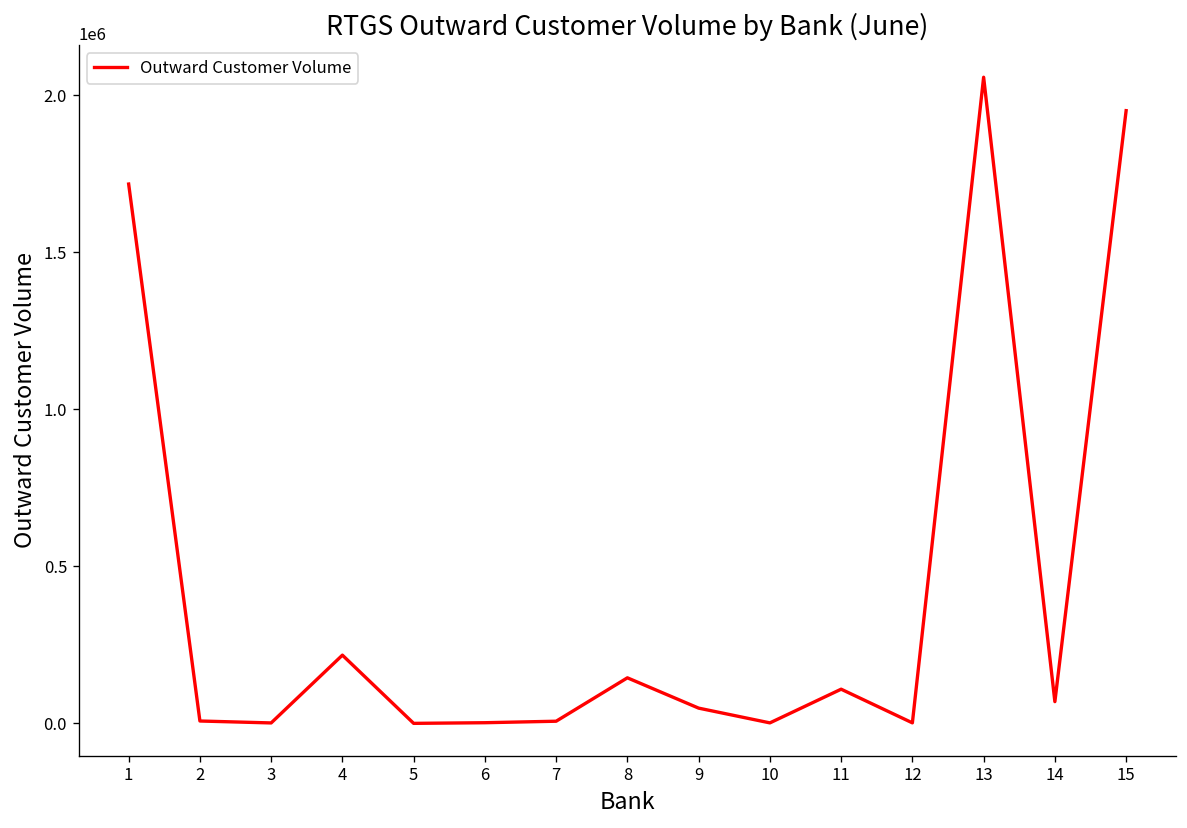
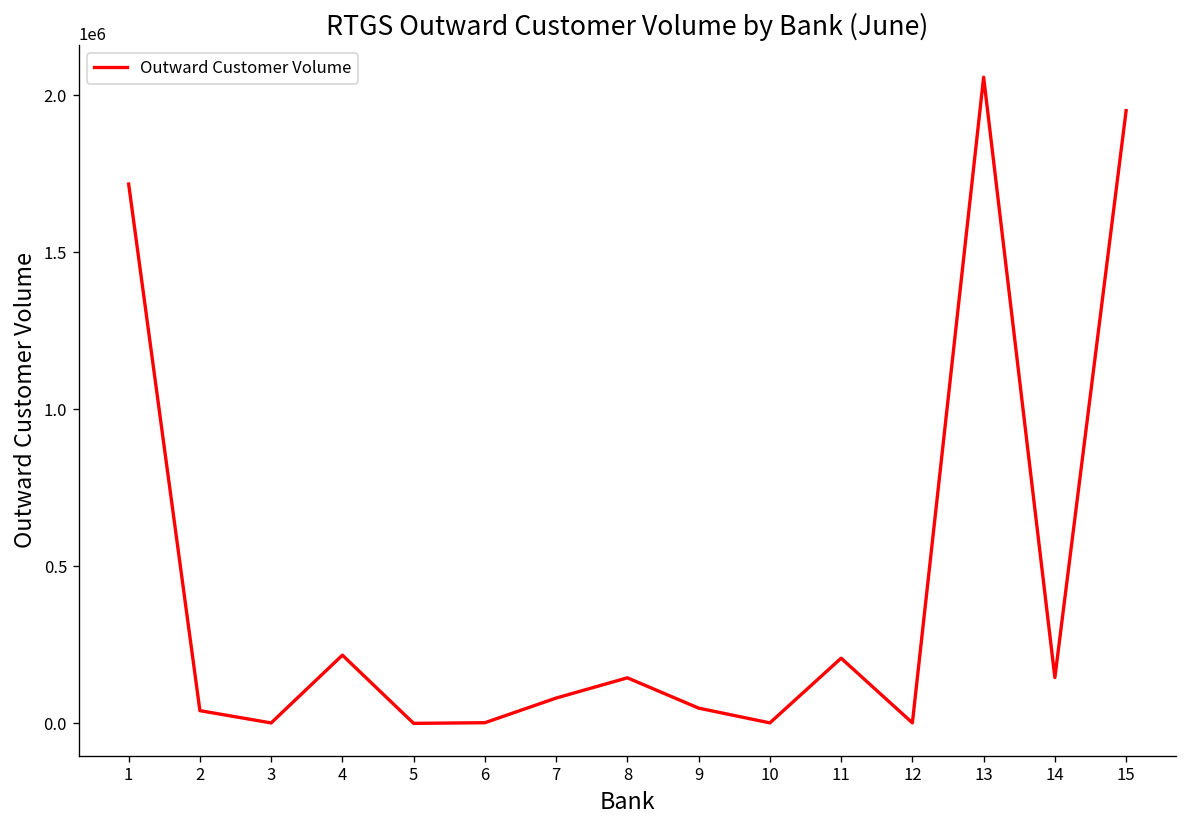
2: 10000 -> 40000
7: 10000 -> 80000
11: 110000 -> 210000
14: 70000 -> 150000
